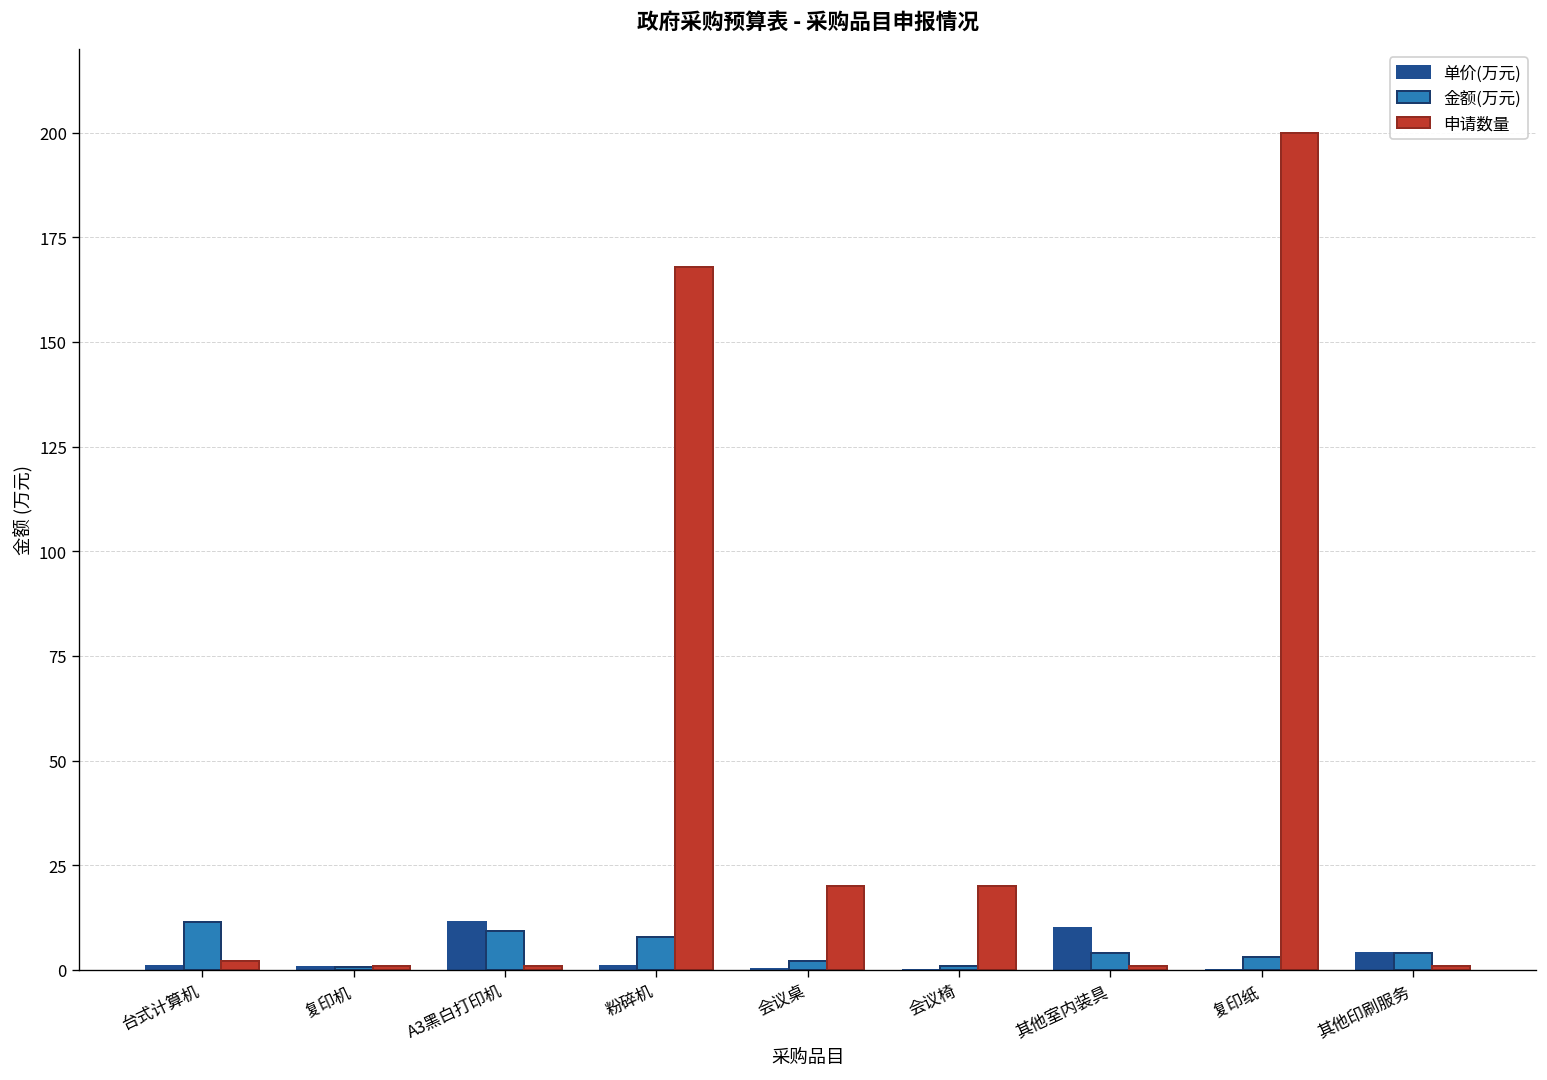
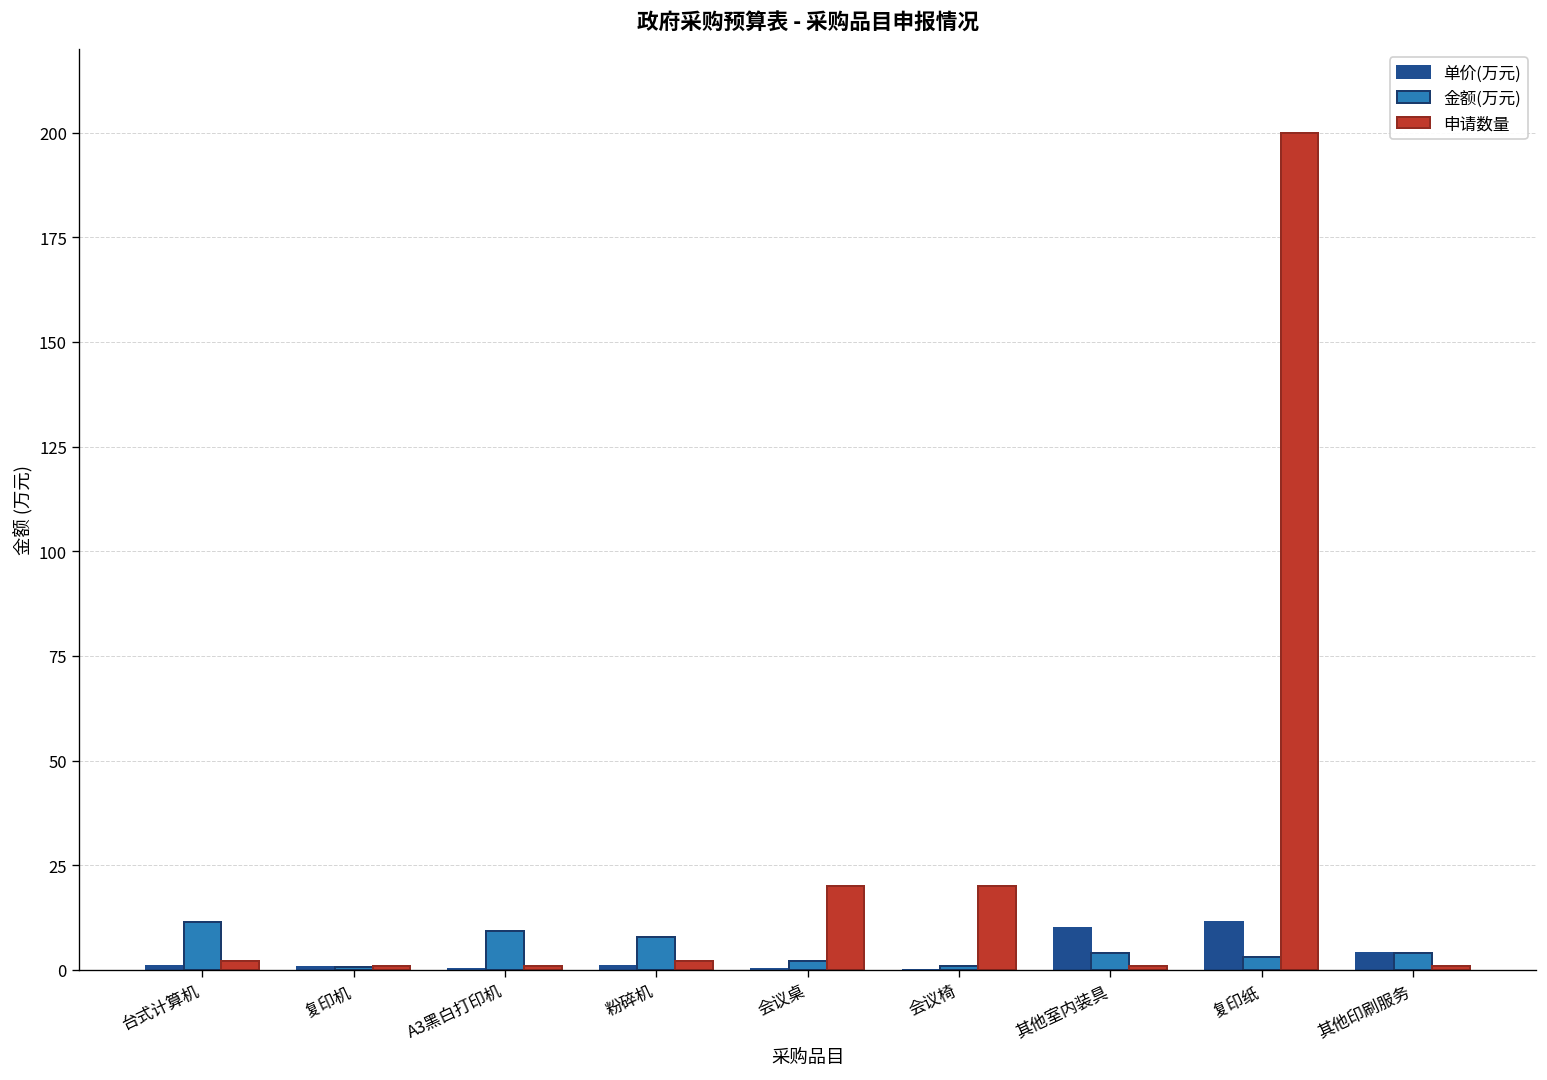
单价(万元), A3黑白打印机: 12 -> 0
申请数量, 粉碎机: 168 -> 2
单价(万元), 复印纸: 0 -> 11
